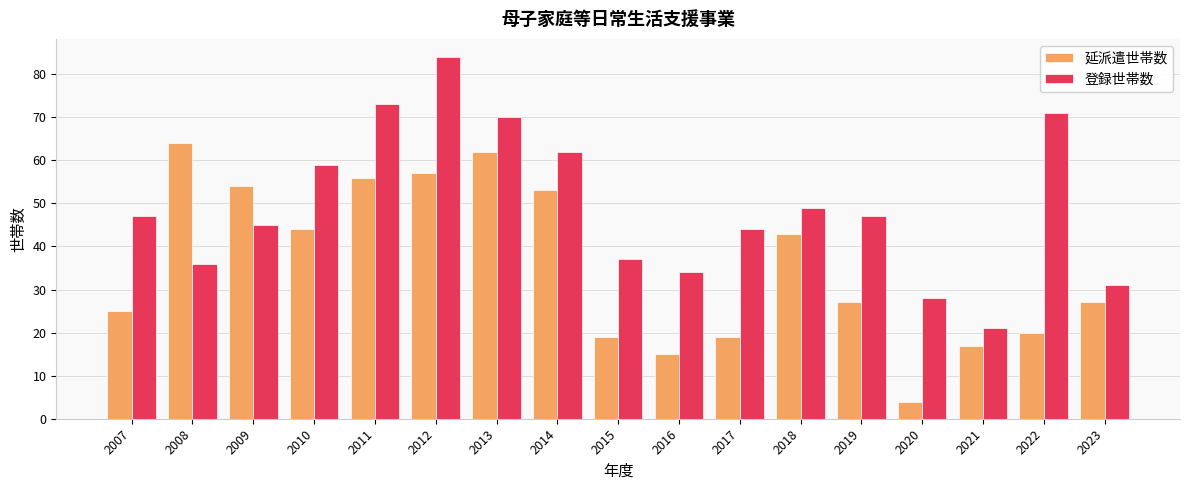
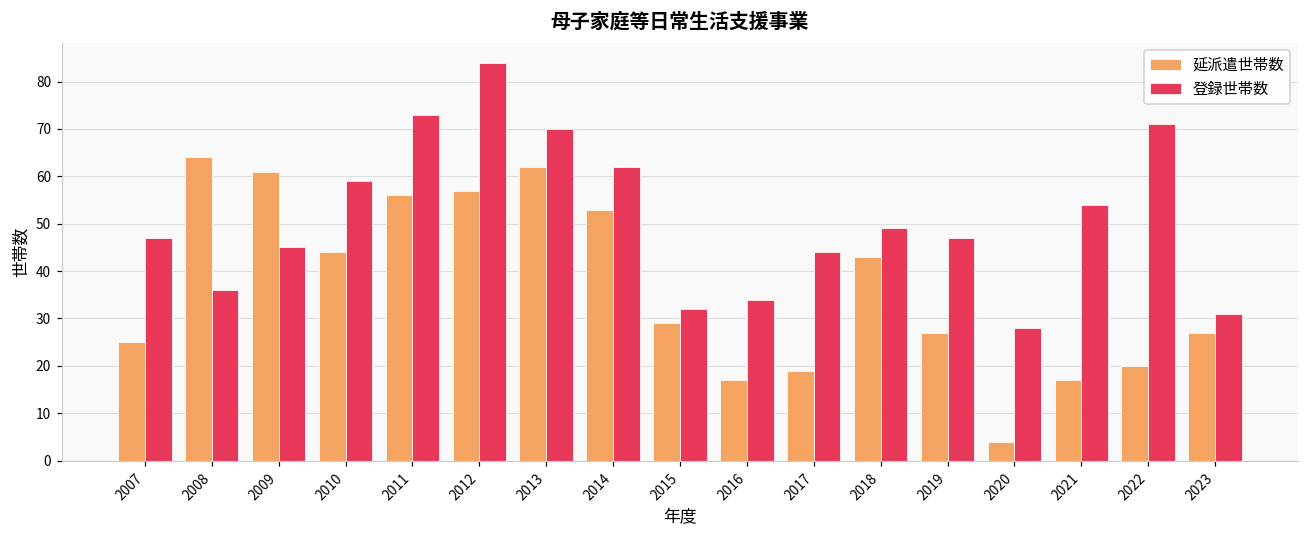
延派遣世帯数, 2009: 54 -> 61
延派遣世帯数, 2015: 19 -> 29
登録世帯数, 2015: 37 -> 32
延派遣世帯数, 2016: 15 -> 17
登録世帯数, 2021: 21 -> 54
